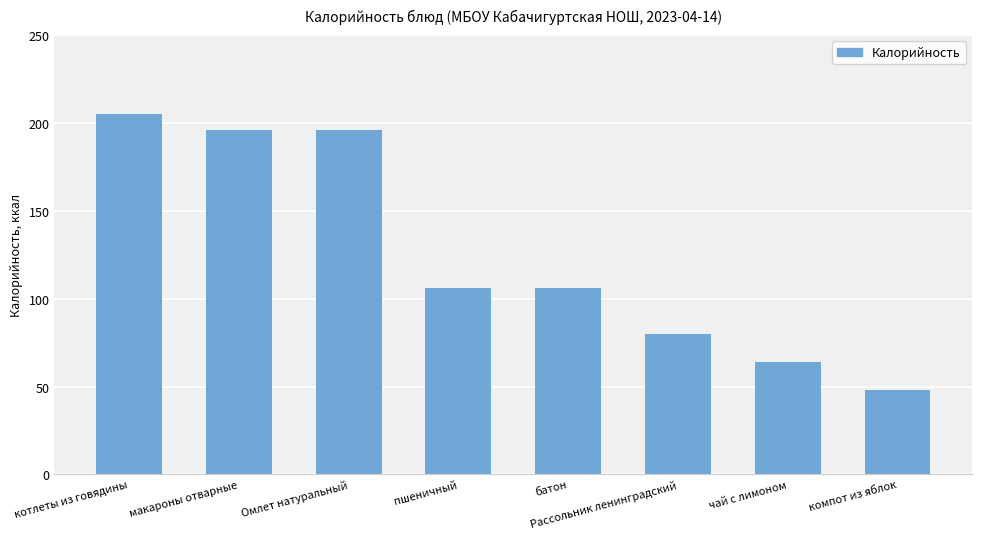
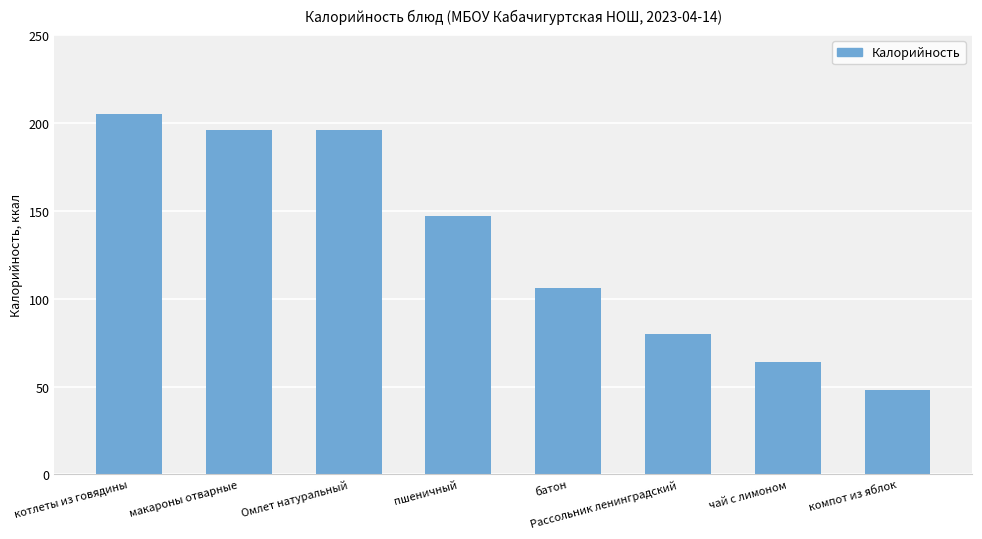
пшеничный: 106 -> 147
